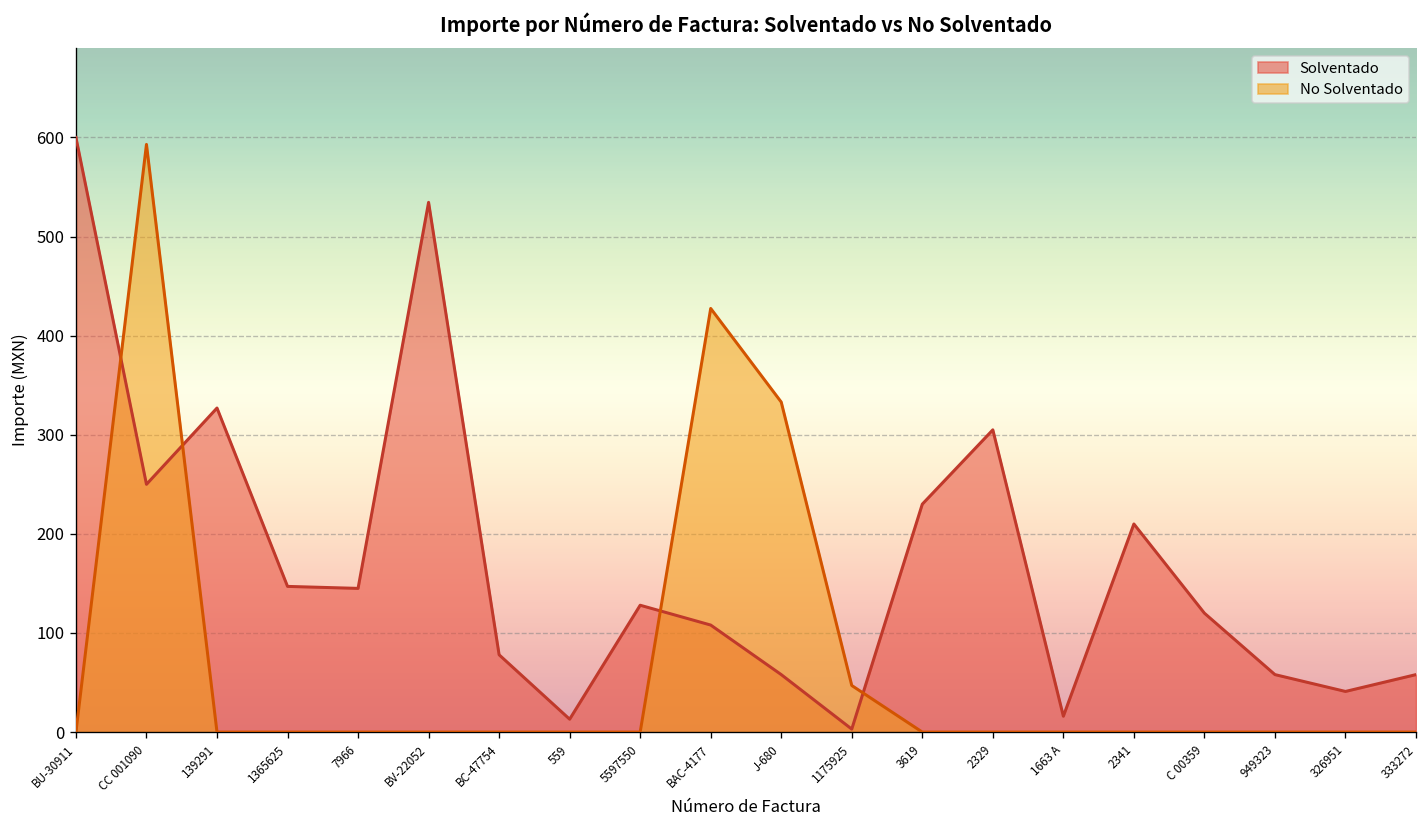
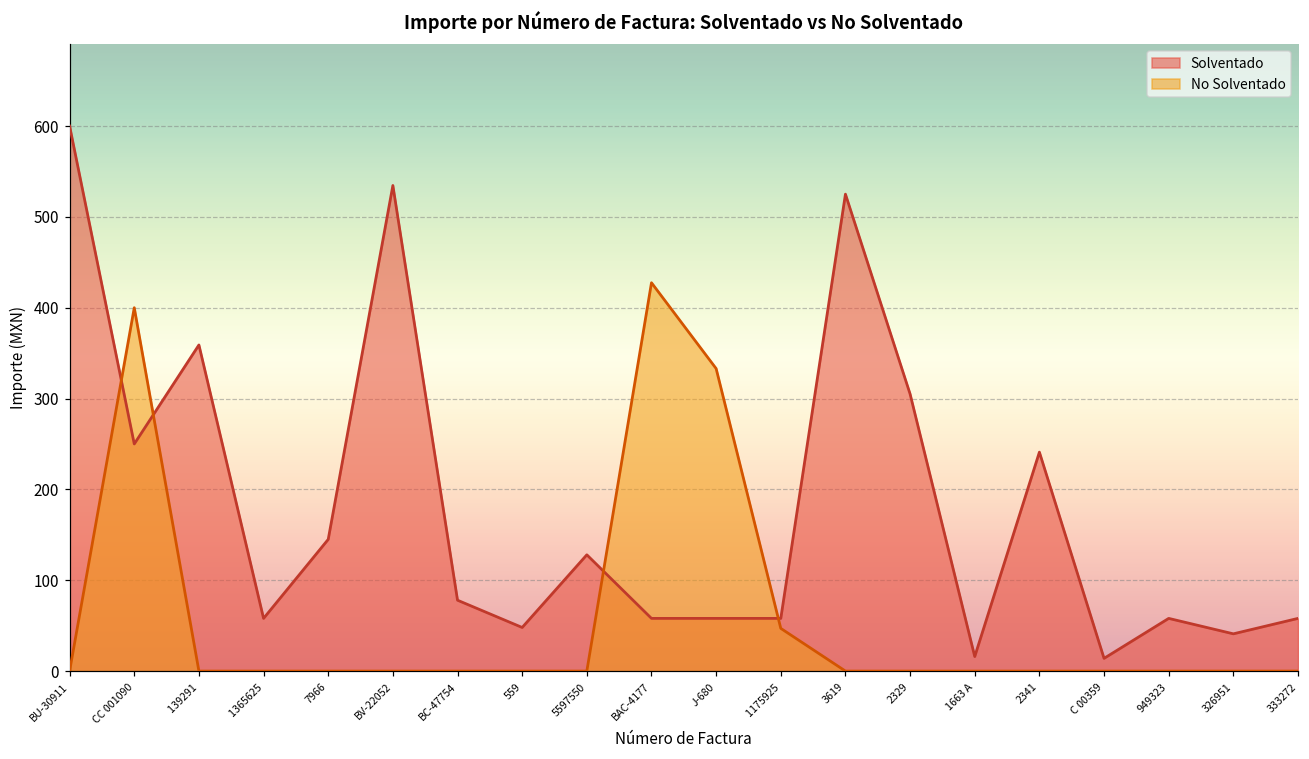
No Solventado, CC 001090: 590 -> 400
Solventado, 139291: 330 -> 360
Solventado, 1365625: 150 -> 60
Solventado, 559: 10 -> 50
Solventado, BAC-4177: 110 -> 60
Solventado, 1175925: 0 -> 60
Solventado, 3619: 230 -> 530
Solventado, 2341: 210 -> 240
Solventado, C 00359: 120 -> 10
